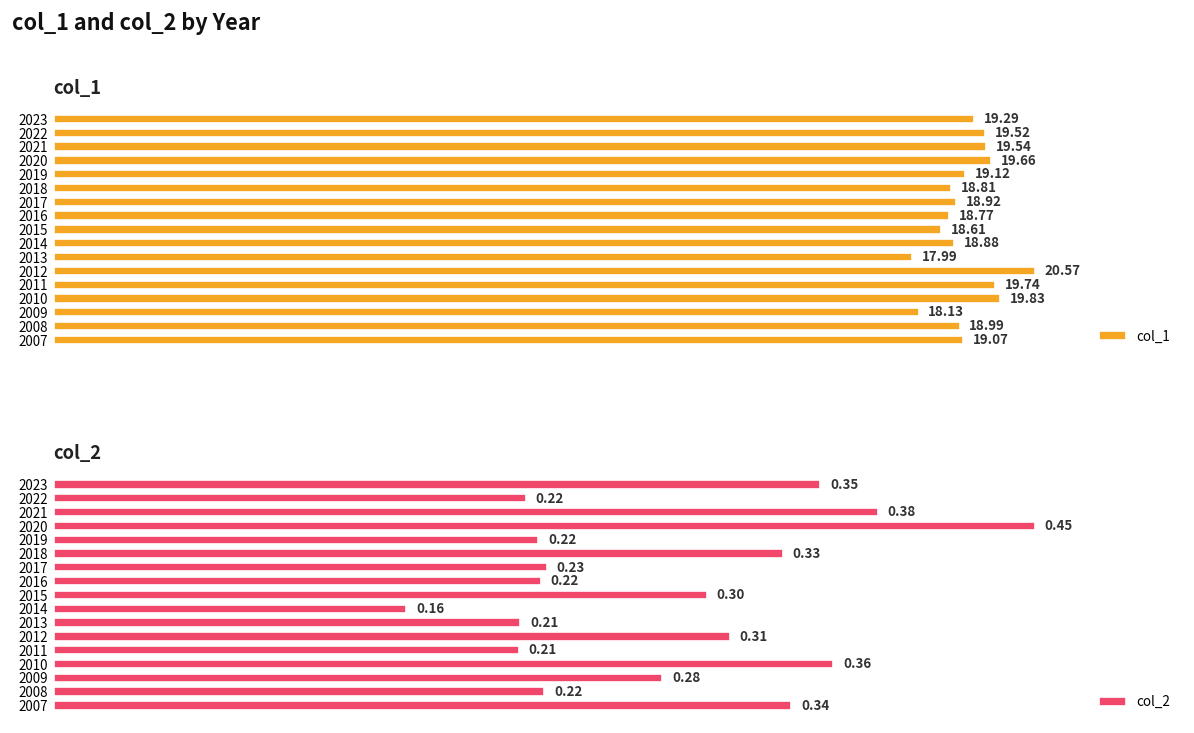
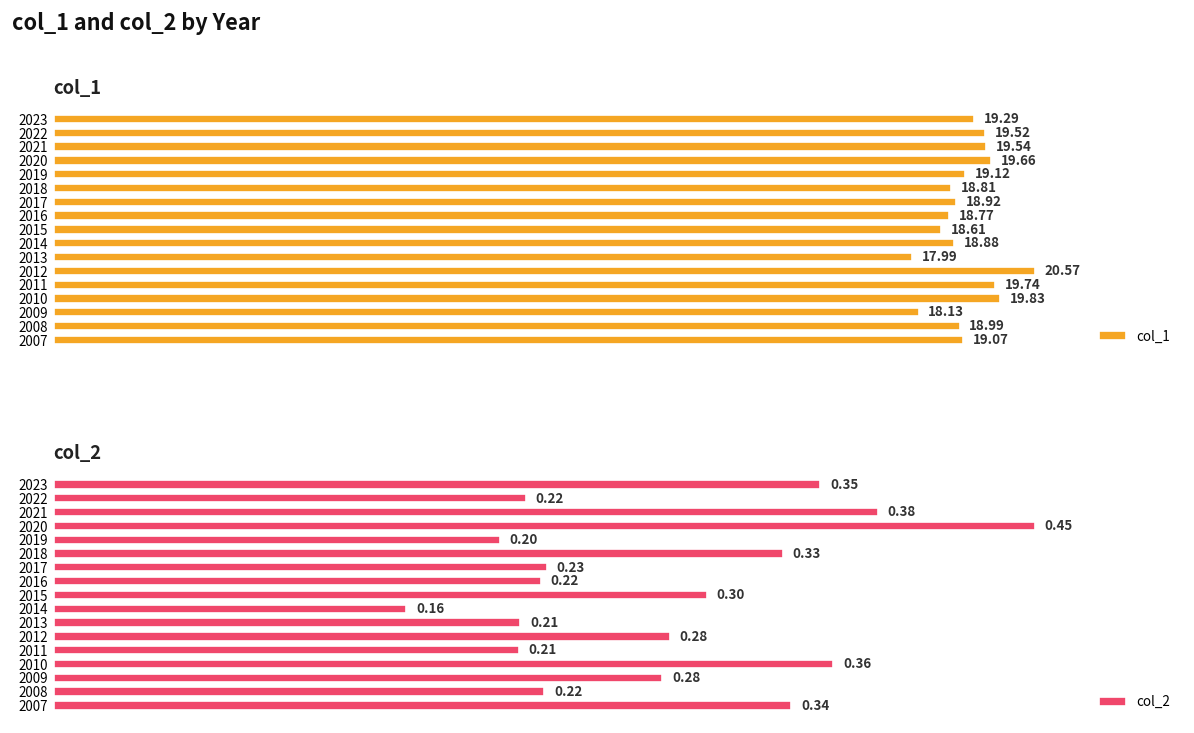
col_2, 2019: 0.22 -> 0.20
col_2, 2012: 0.31 -> 0.28
